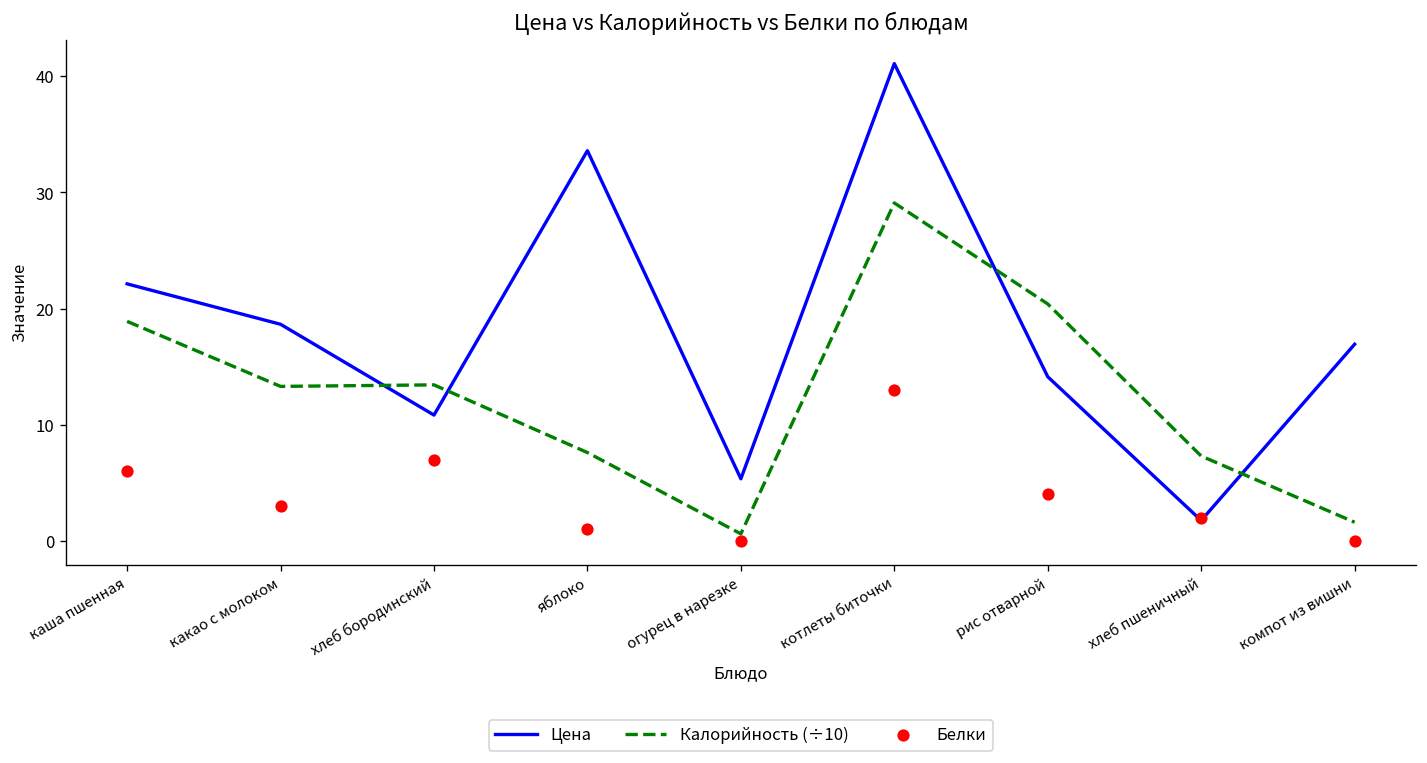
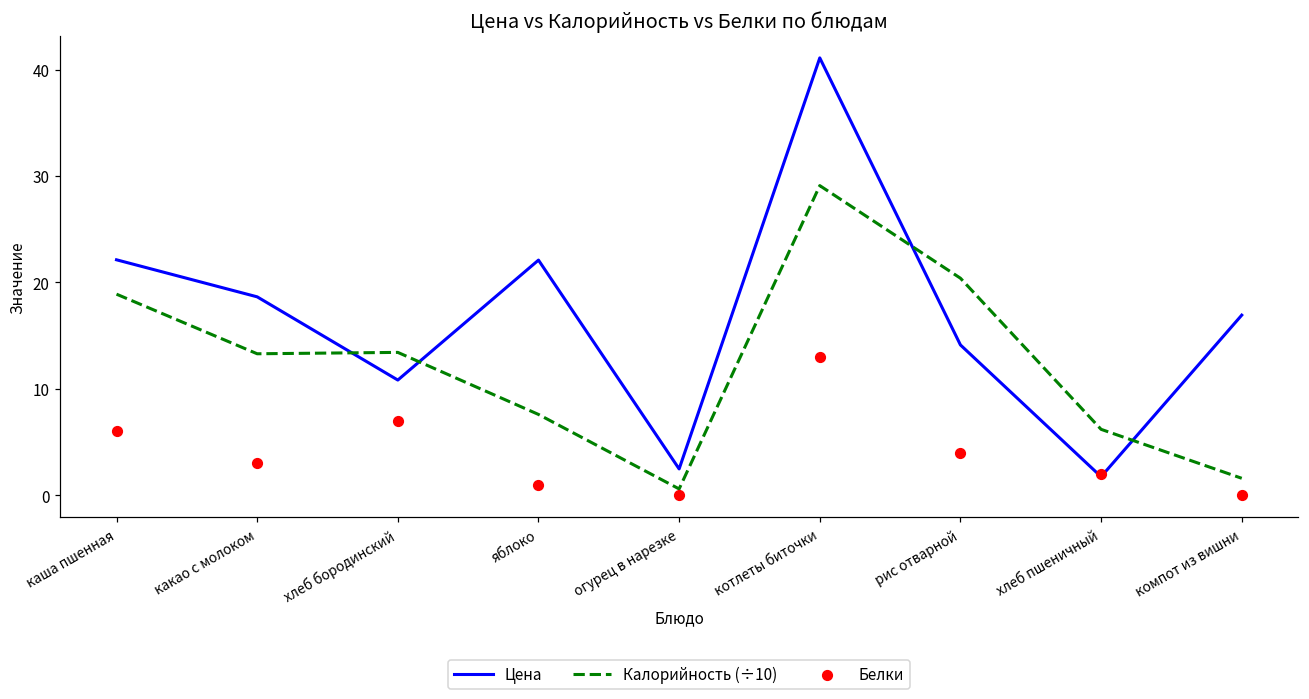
Цена, яблоко: 34 -> 22
Цена, огурец в нарезке: 5 -> 2
Калорийность (÷10), хлеб пшеничный: 7 -> 6
